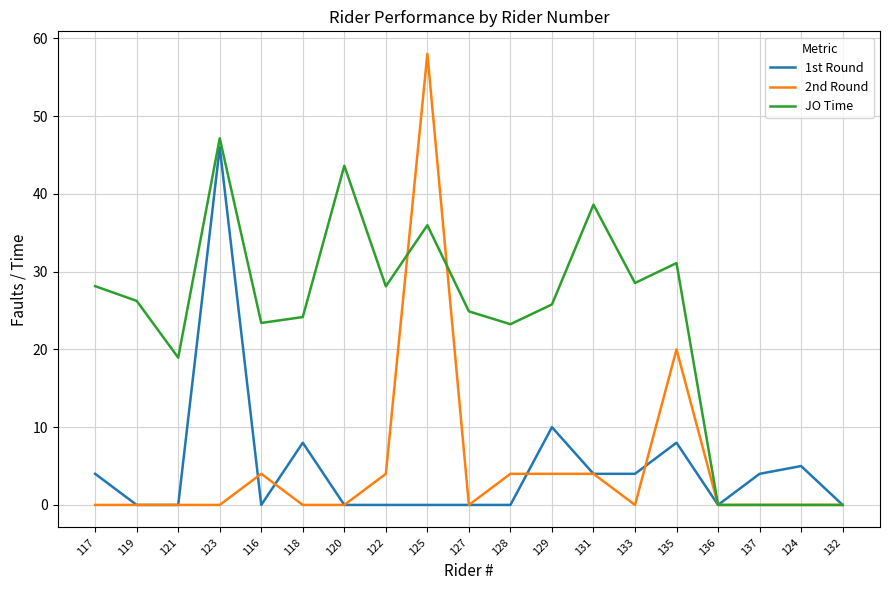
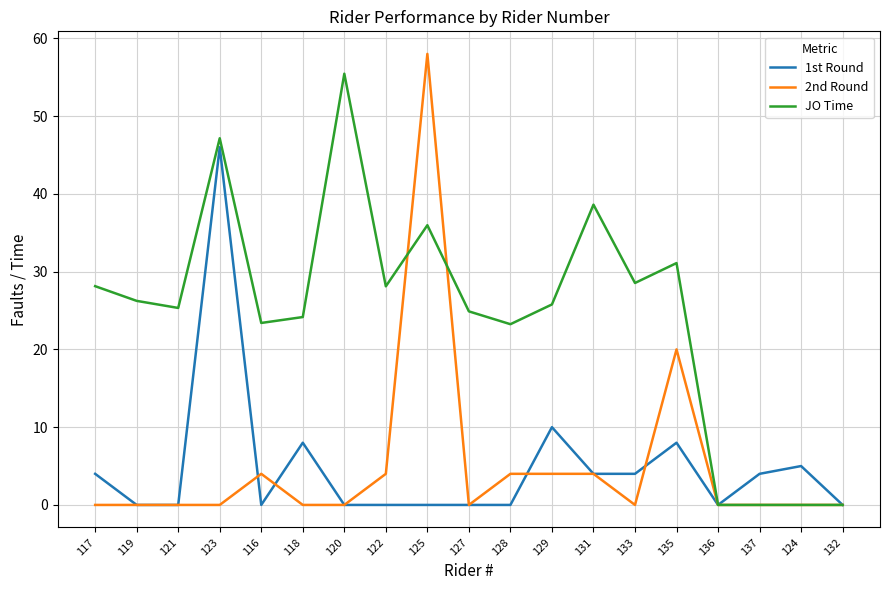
JO Time, 121: 19 -> 25
JO Time, 120: 44 -> 55
